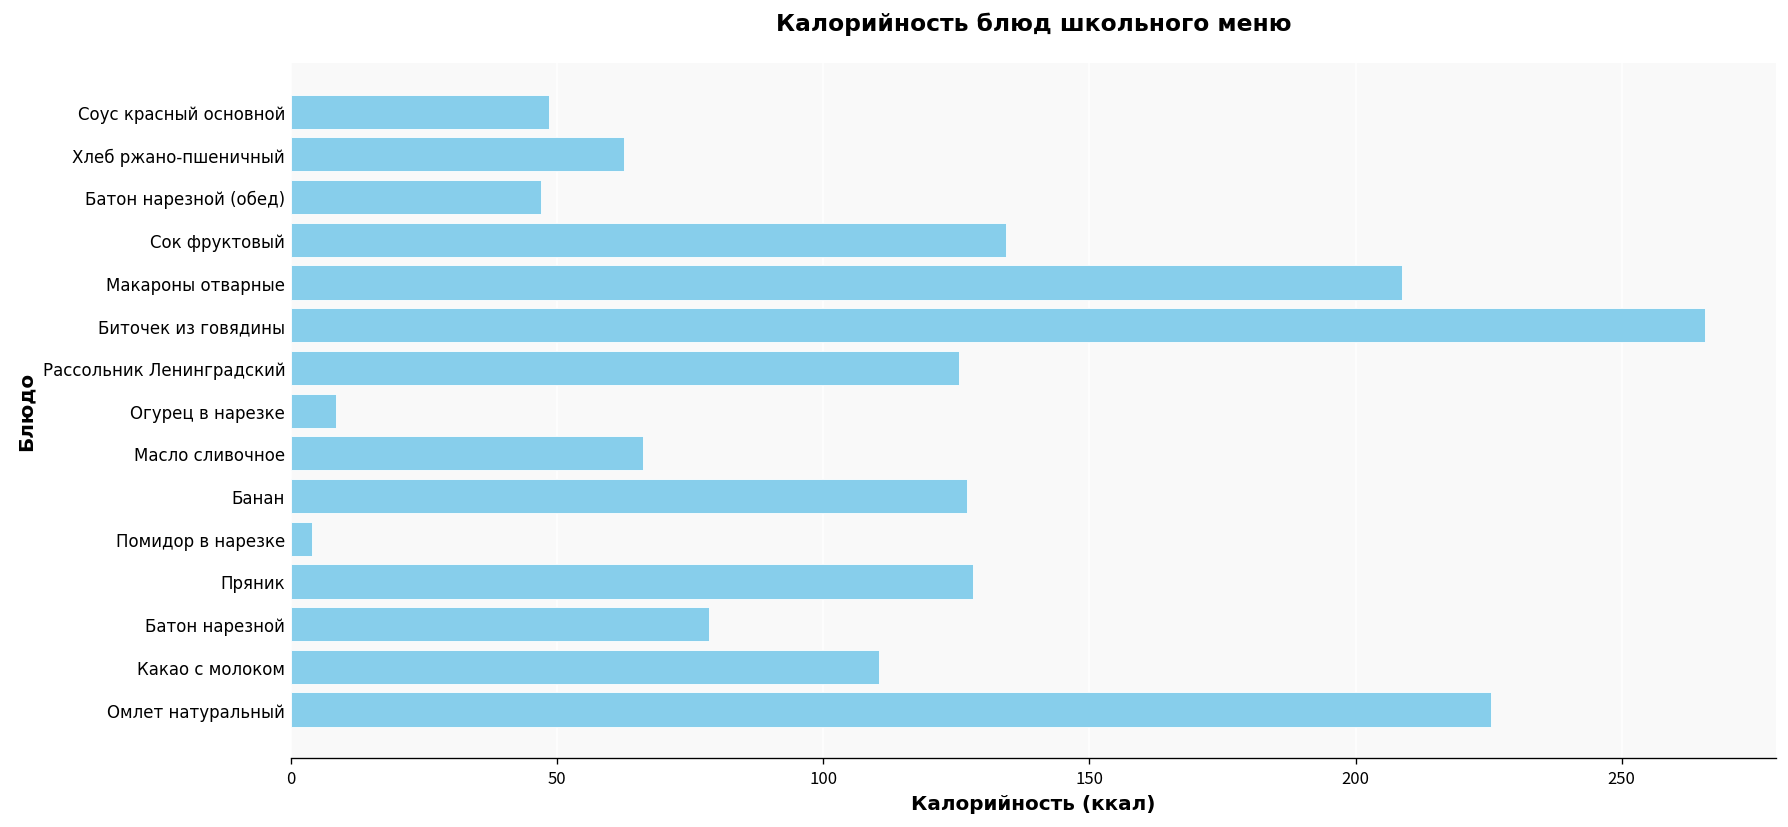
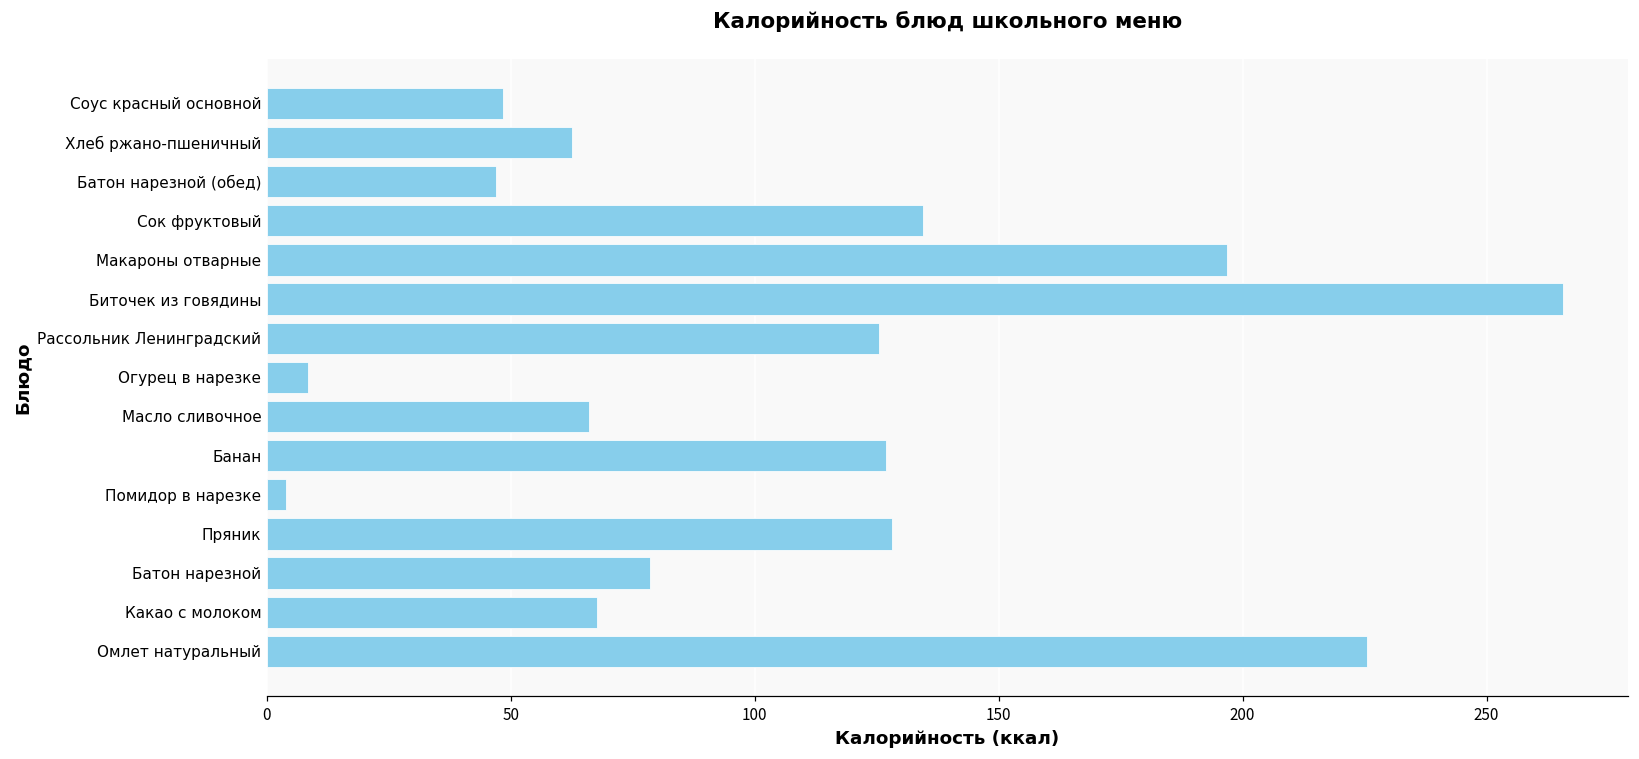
Макароны отварные: 209 -> 197
Какао с молоком: 111 -> 68
